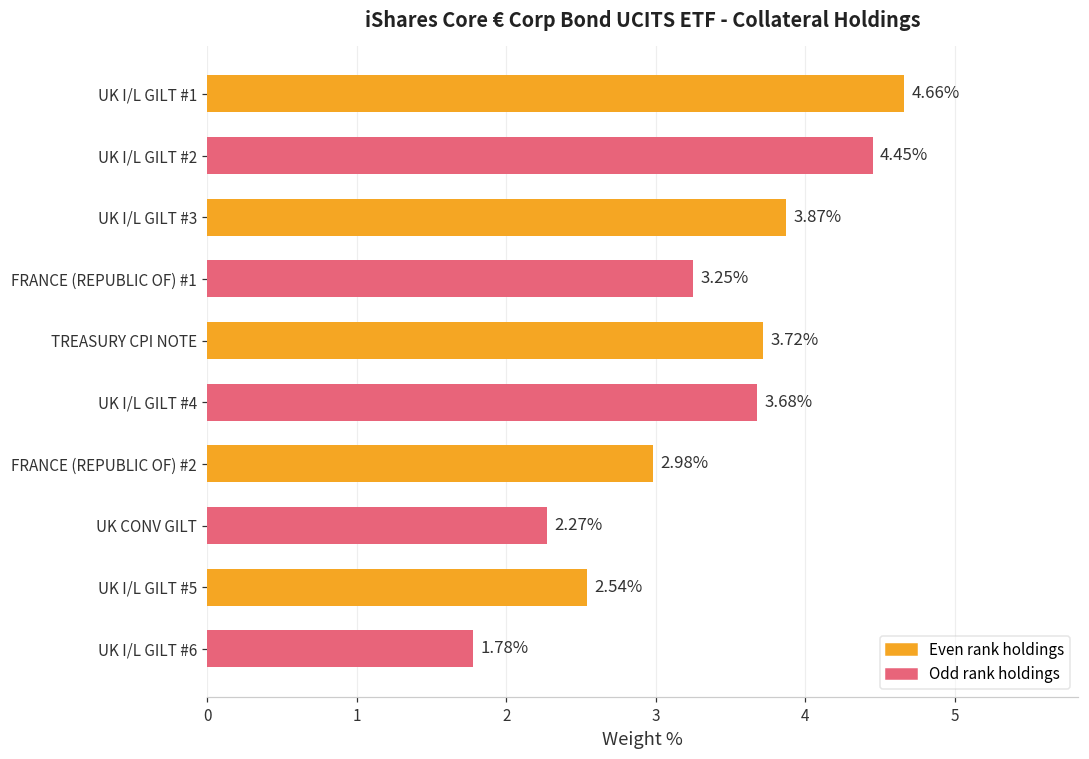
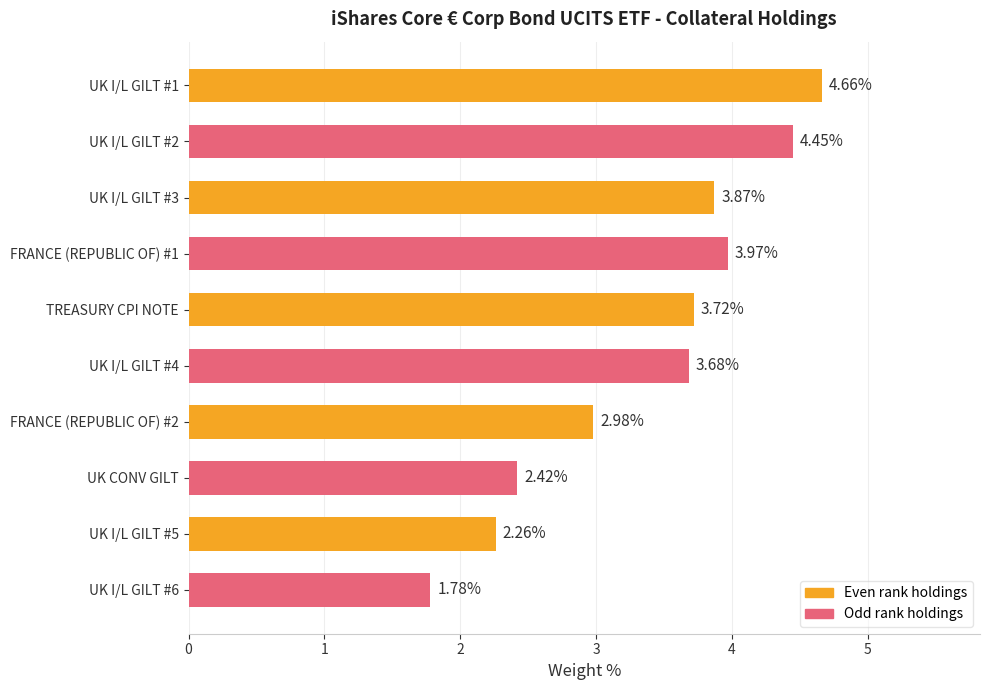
FRANCE (REPUBLIC OF) #1: 3.25% -> 3.97%
UK CONV GILT: 2.27% -> 2.42%
UK I/L GILT #5: 2.54% -> 2.26%
